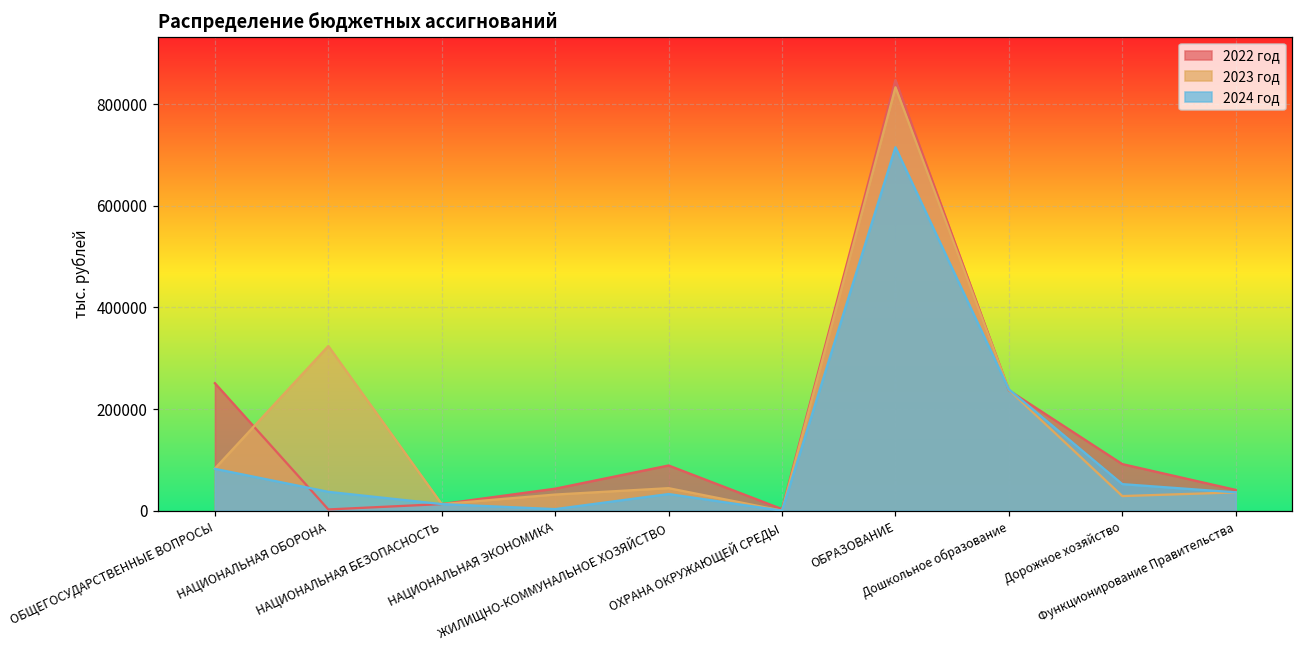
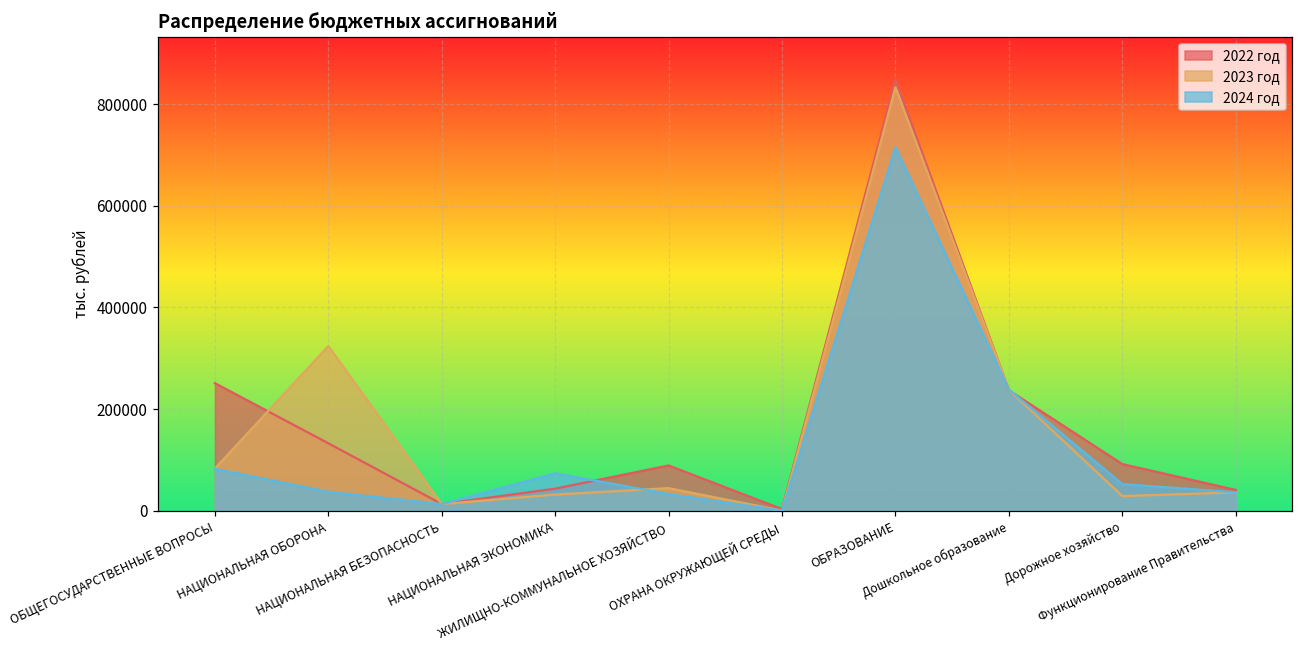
2022 год, НАЦИОНАЛЬНАЯ ОБОРОНА: 0 -> 130000
2024 год, НАЦИОНАЛЬНАЯ ЭКОНОМИКА: 0 -> 70000
